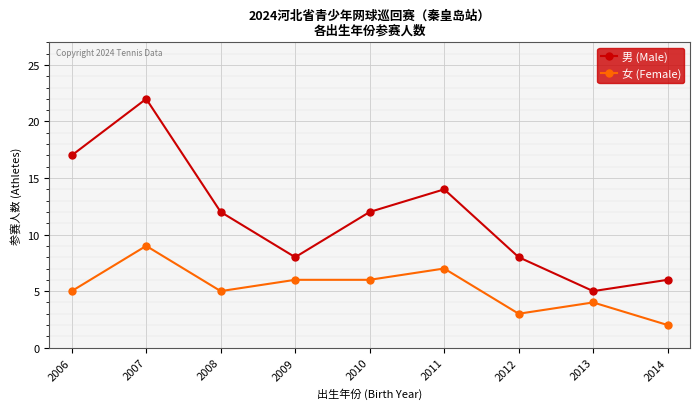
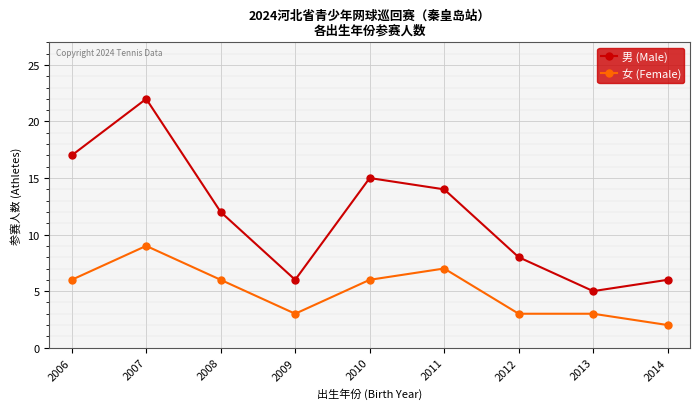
女 (Female), 2006: 5 -> 6
女 (Female), 2008: 5 -> 6
男 (Male), 2009: 8 -> 6
女 (Female), 2009: 6 -> 3
男 (Male), 2010: 12 -> 15
女 (Female), 2013: 4 -> 3
